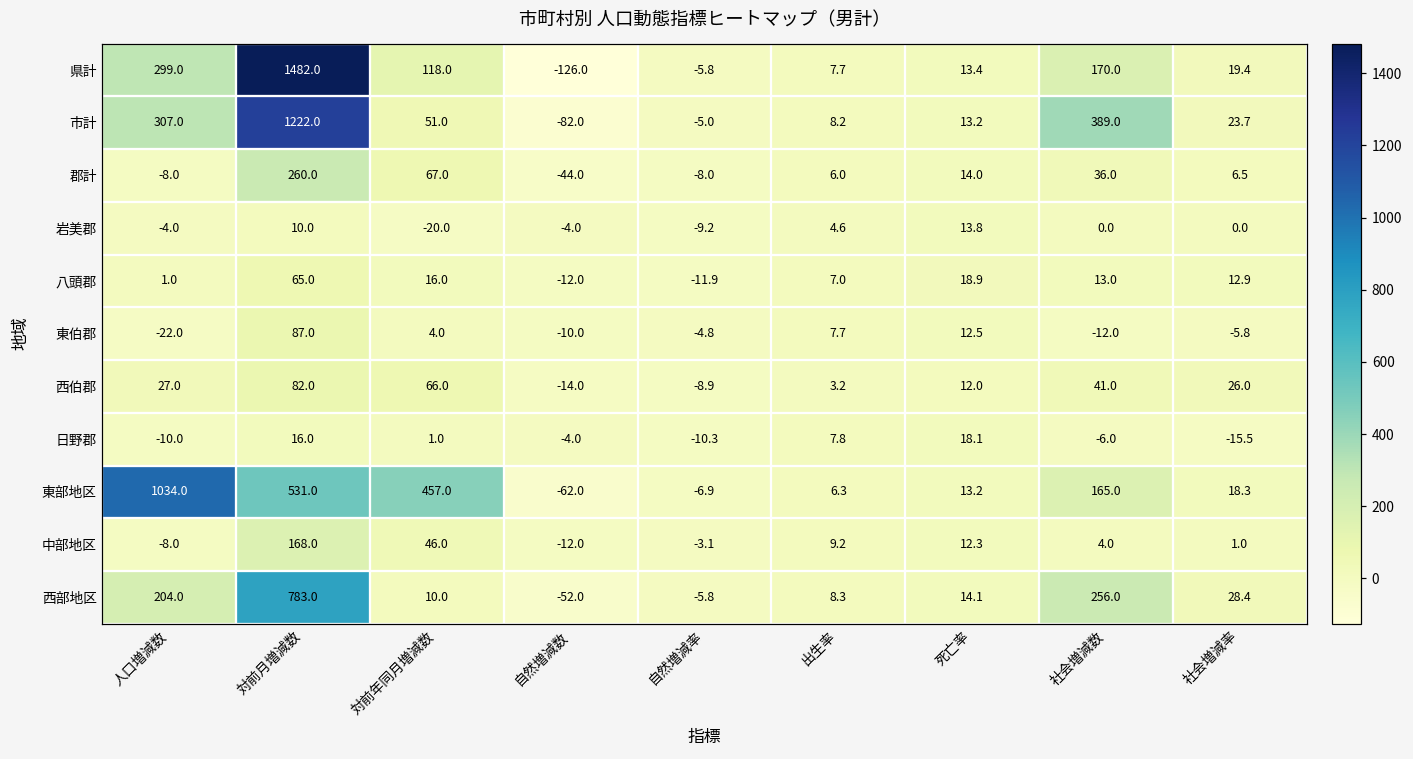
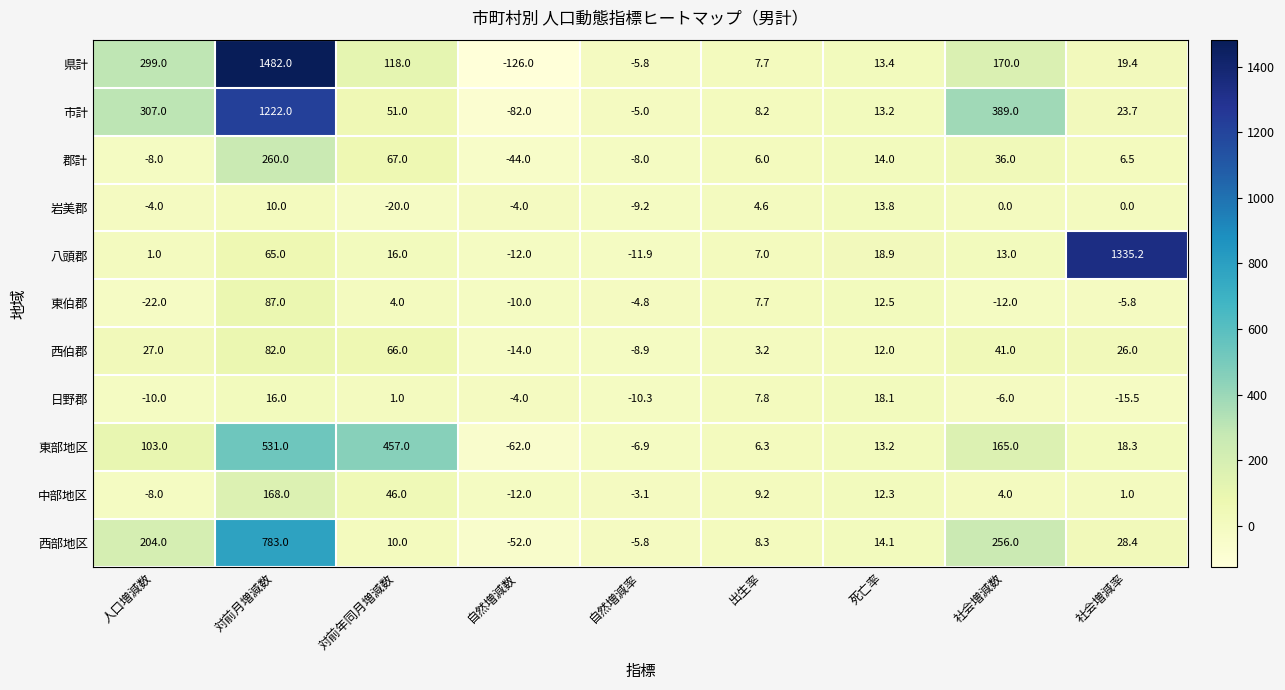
八頭郡, 社会増減率: 12.9 -> 1335.2
東部地区, 人口増減数: 1034.0 -> 103.0
